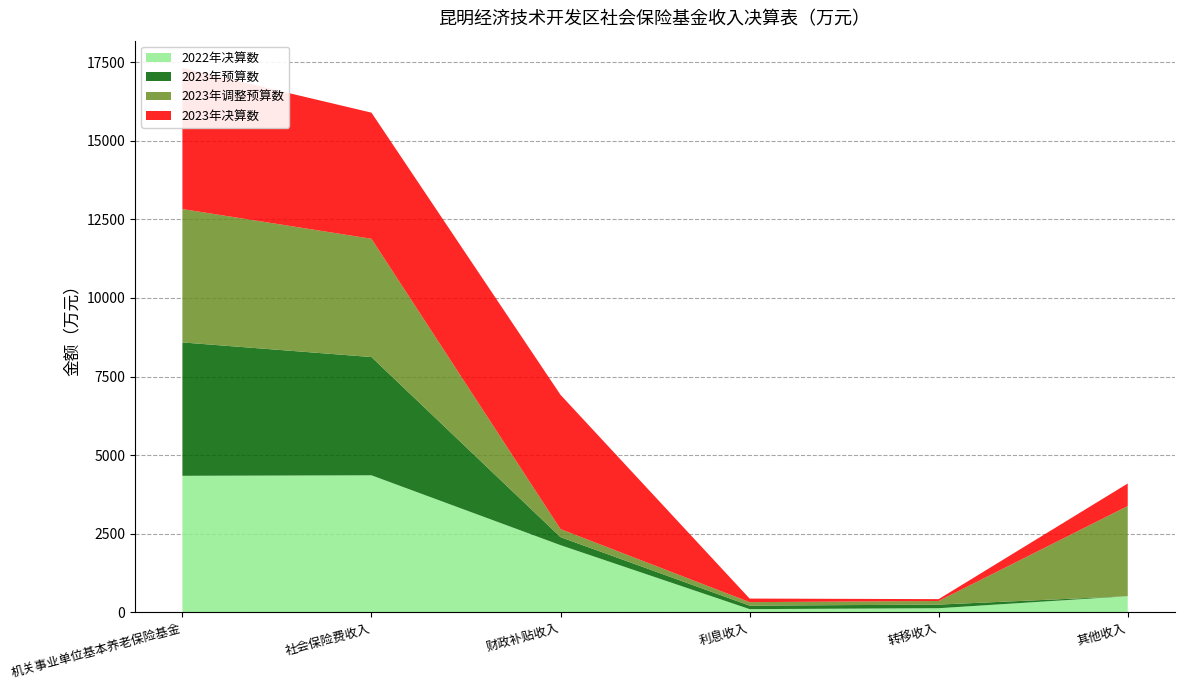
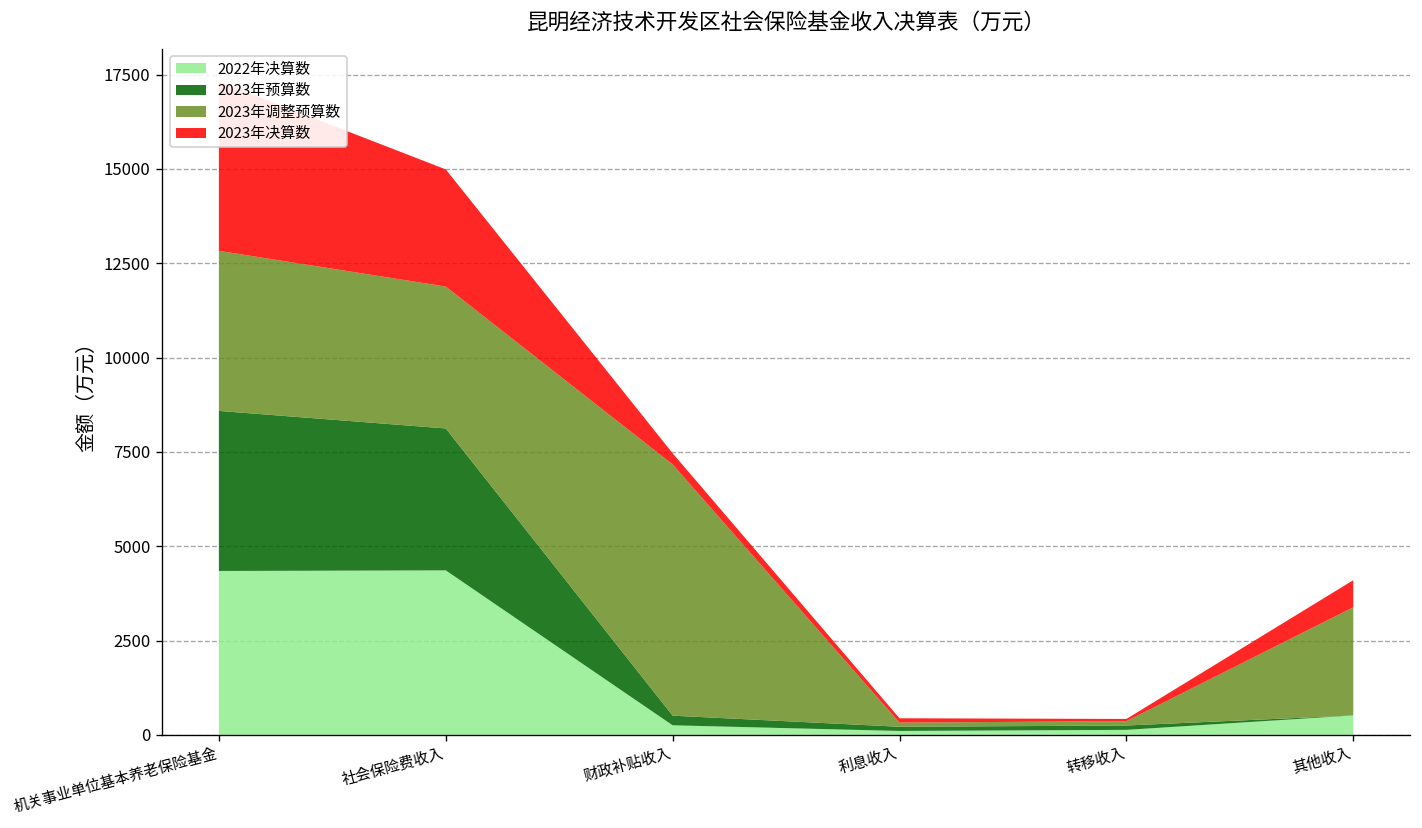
2023年决算数, 社会保险费收入: 4000 -> 3100
2022年决算数, 财政补贴收入: 2100 -> 300
2023年调整预算数, 财政补贴收入: 300 -> 6700
2023年决算数, 财政补贴收入: 4300 -> 300
